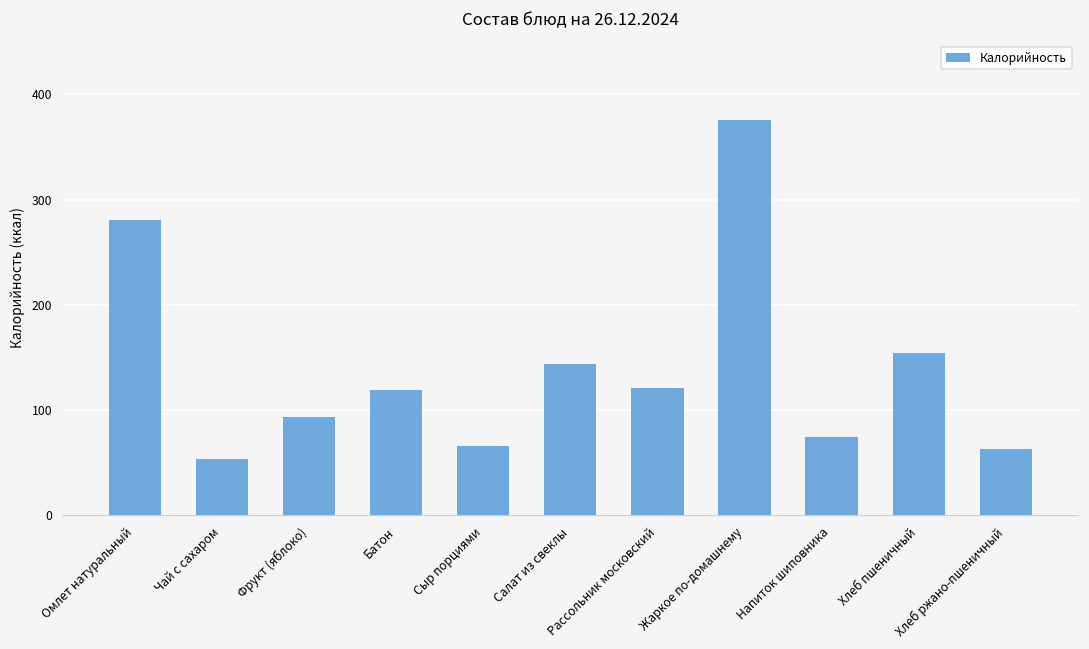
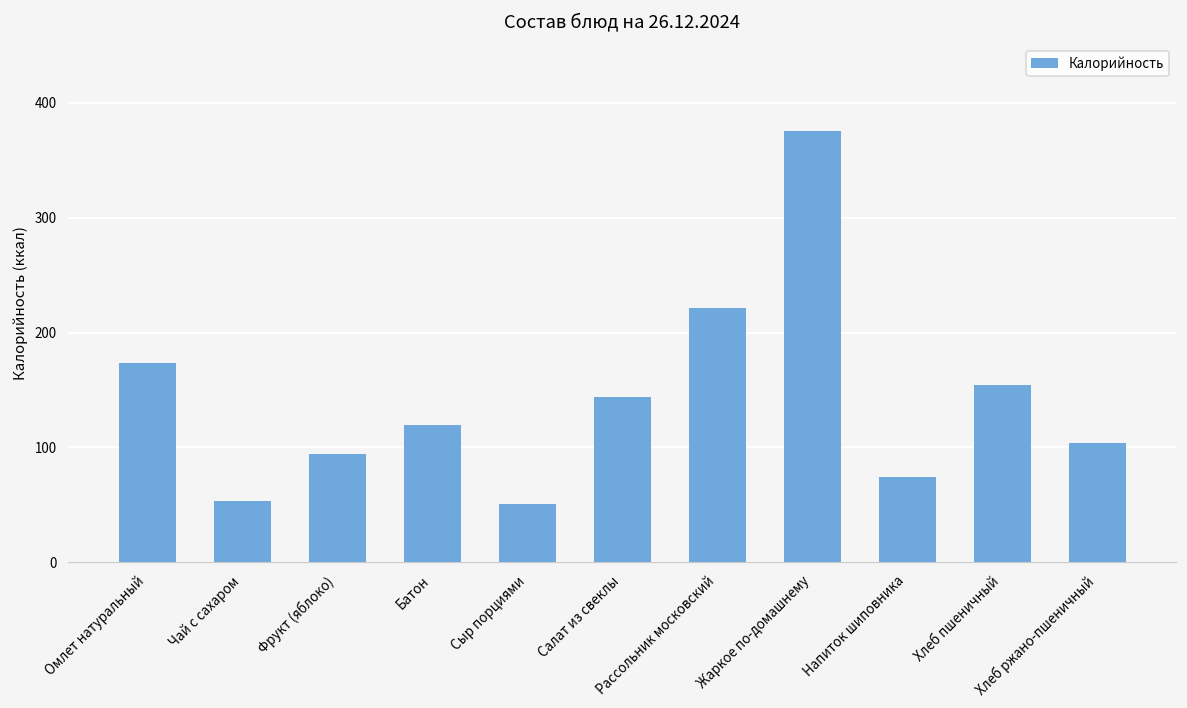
Омлет натуральный: 280 -> 170
Сыр порциями: 70 -> 50
Рассольник московский: 120 -> 220
Хлеб ржано-пшеничный: 60 -> 100
